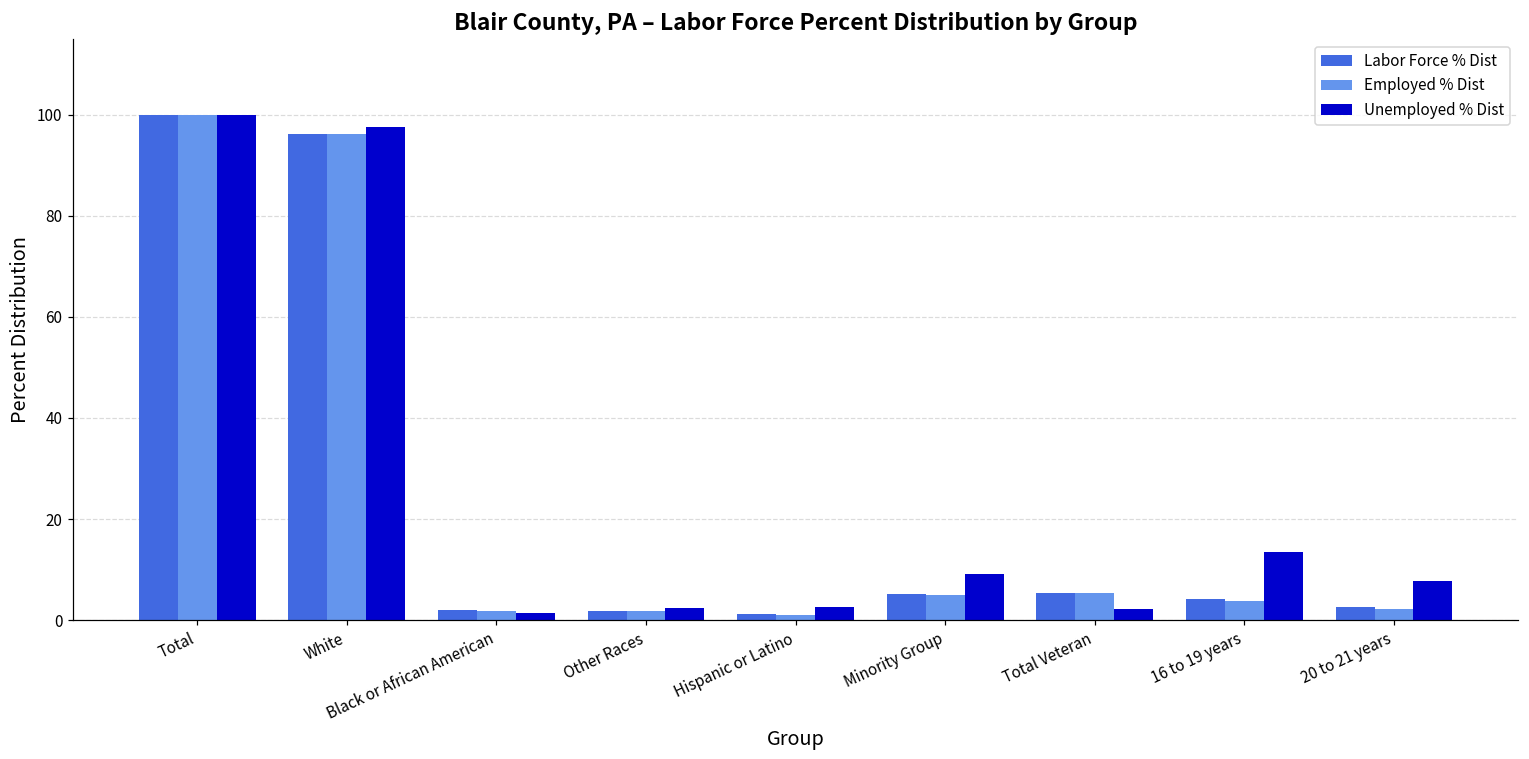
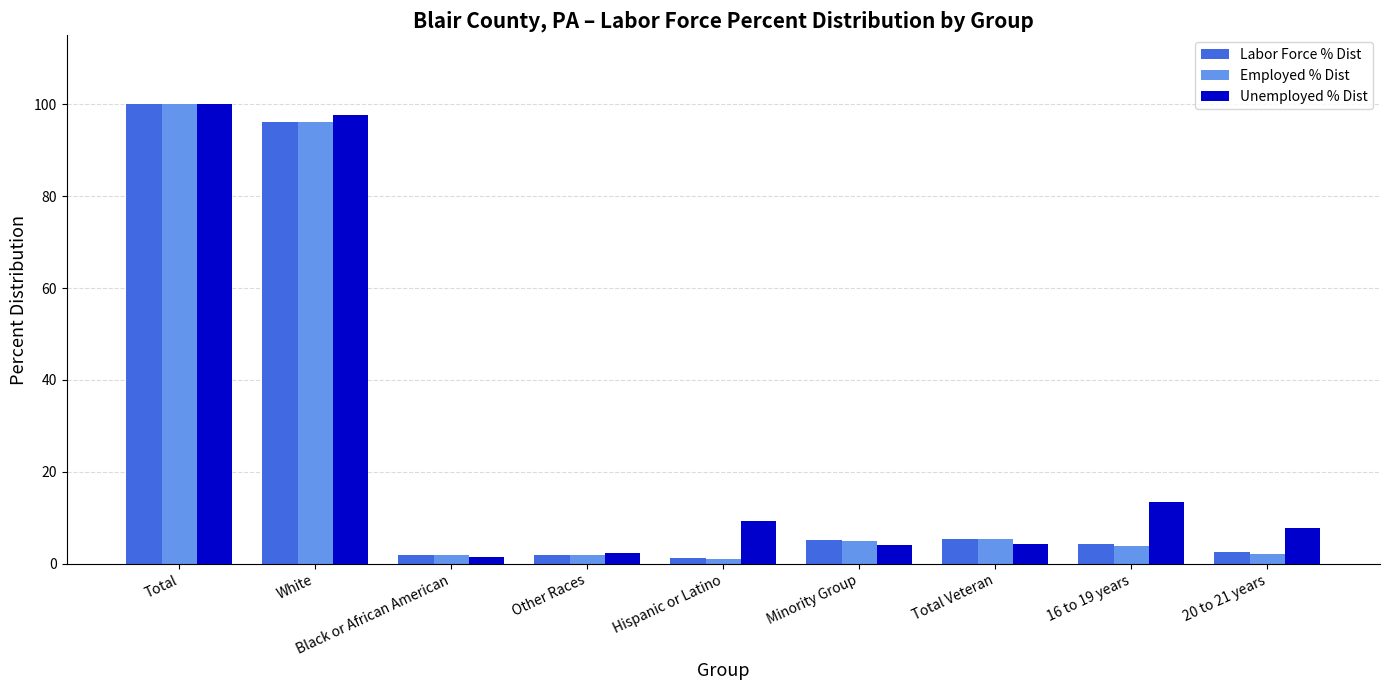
Unemployed % Dist, Hispanic or Latino: 3 -> 9
Unemployed % Dist, Minority Group: 9 -> 4
Unemployed % Dist, Total Veteran: 2 -> 4
